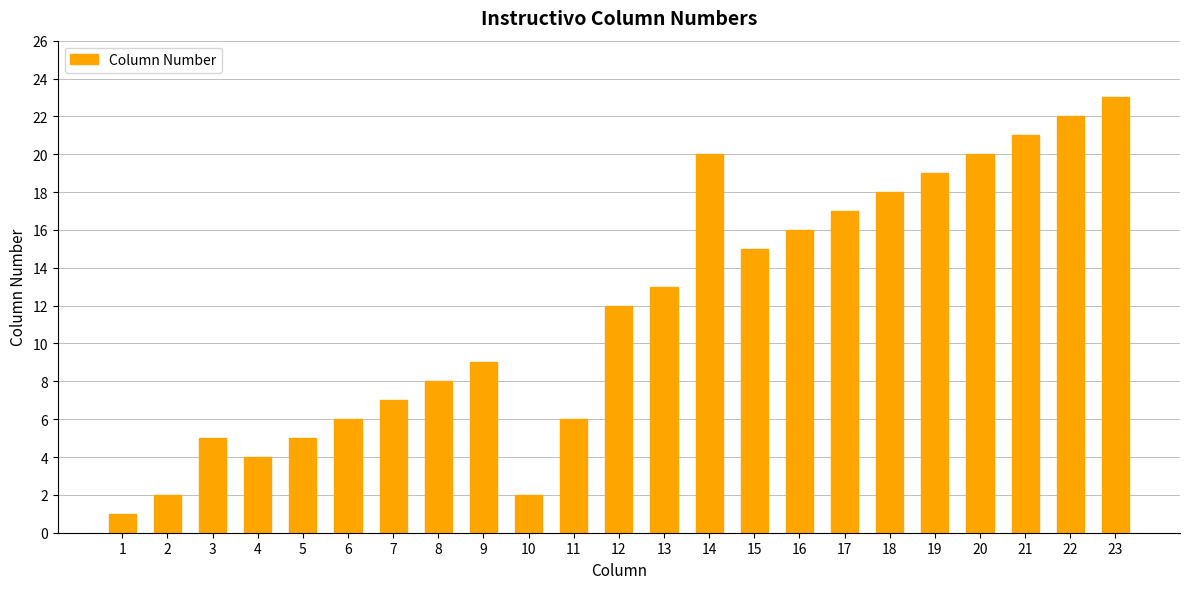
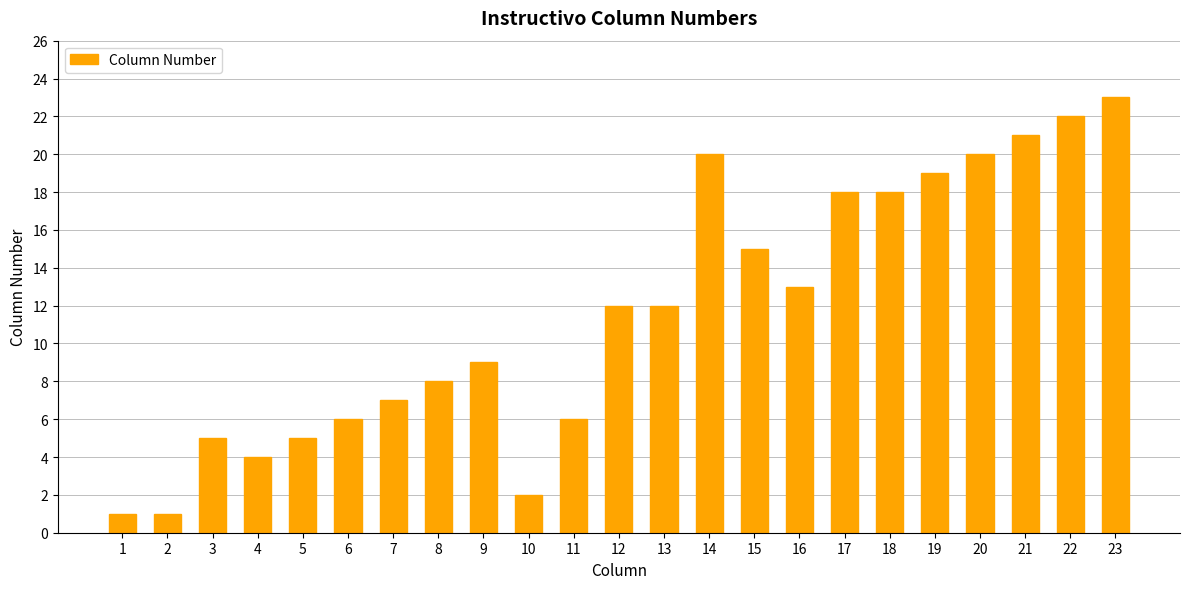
2: 2 -> 1
13: 13 -> 12
16: 16 -> 13
17: 17 -> 18
